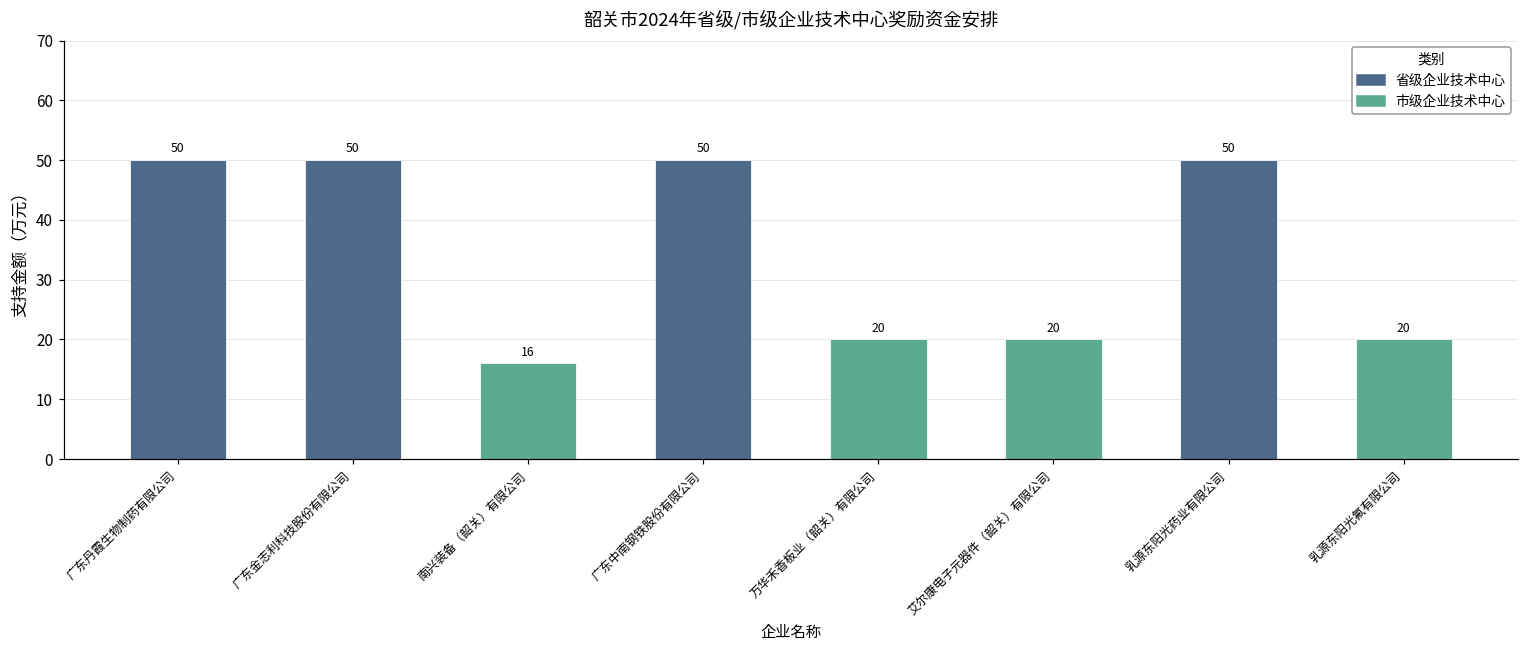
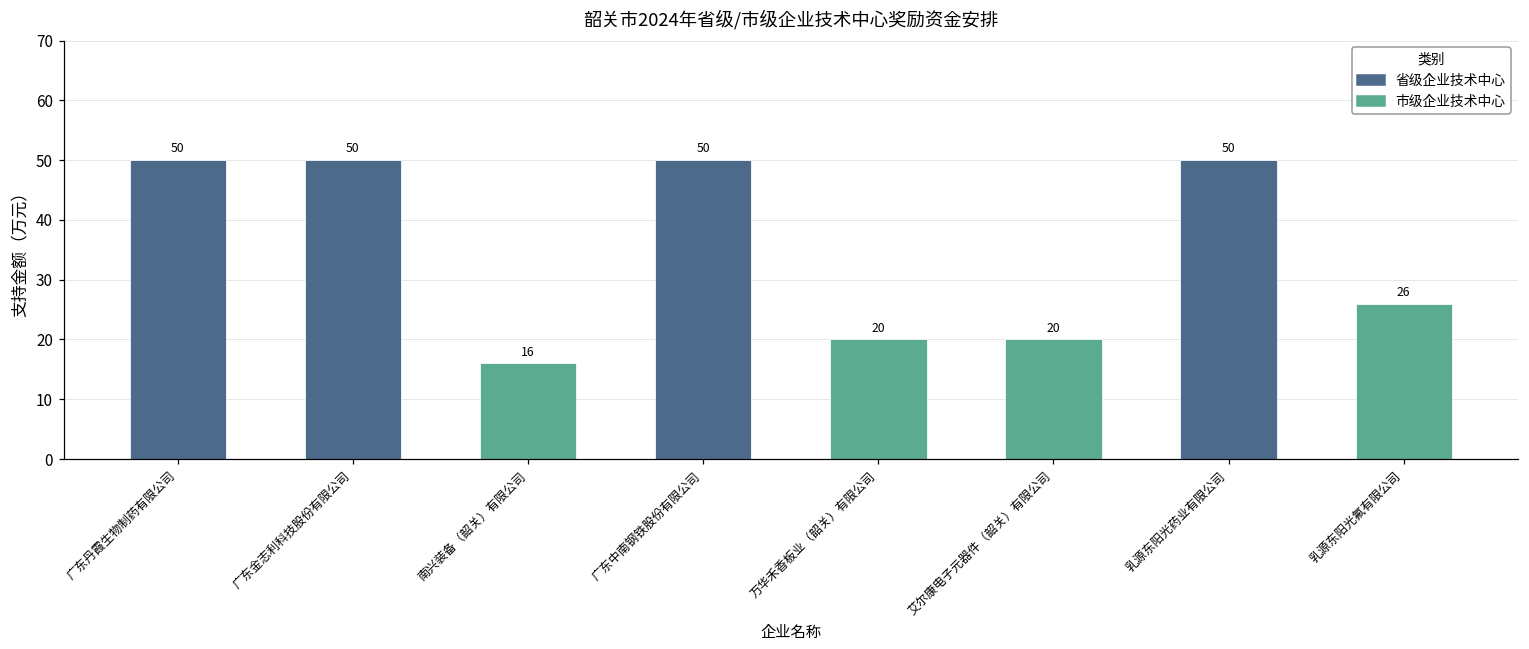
乳源东阳光氟有限公司: 20 -> 26
